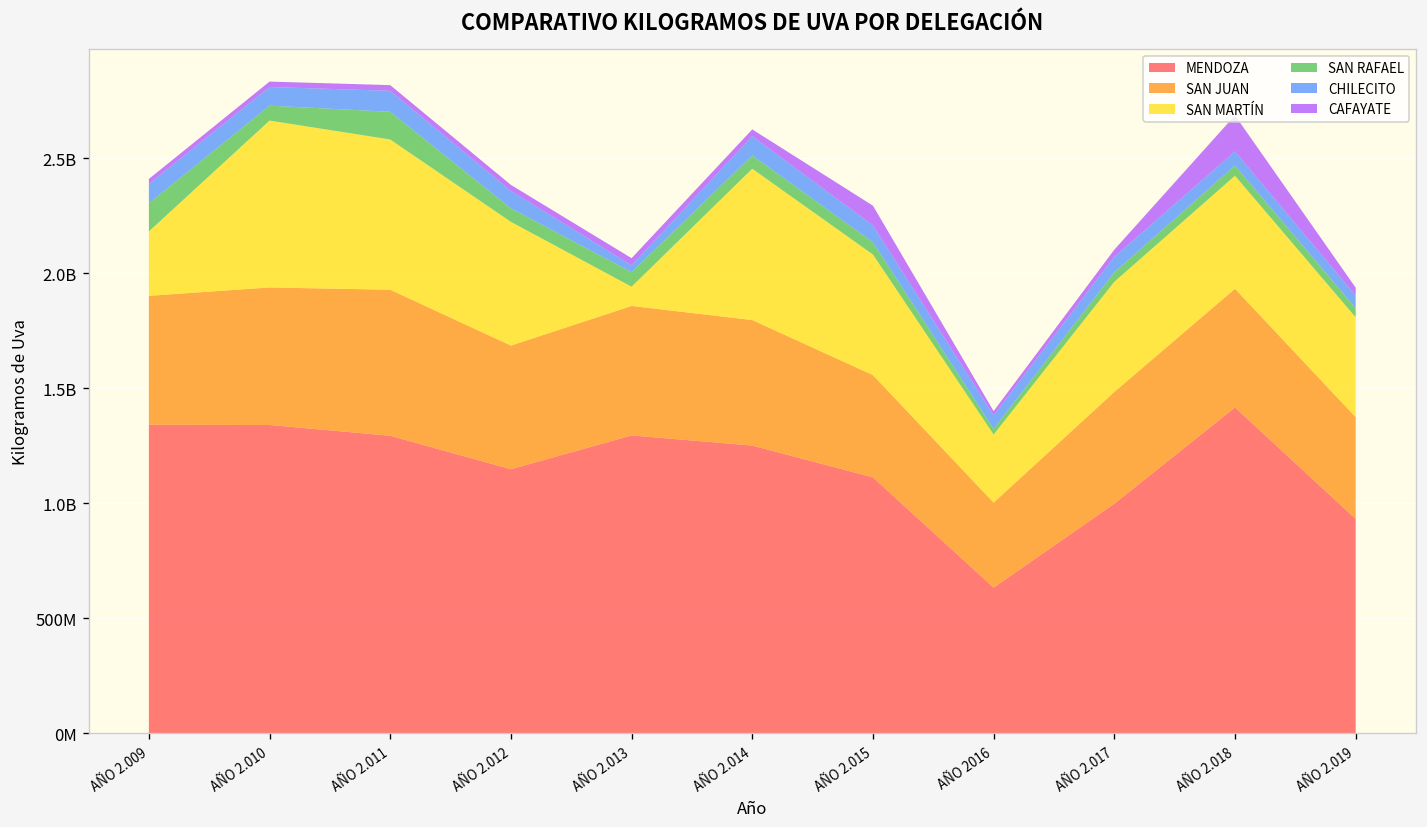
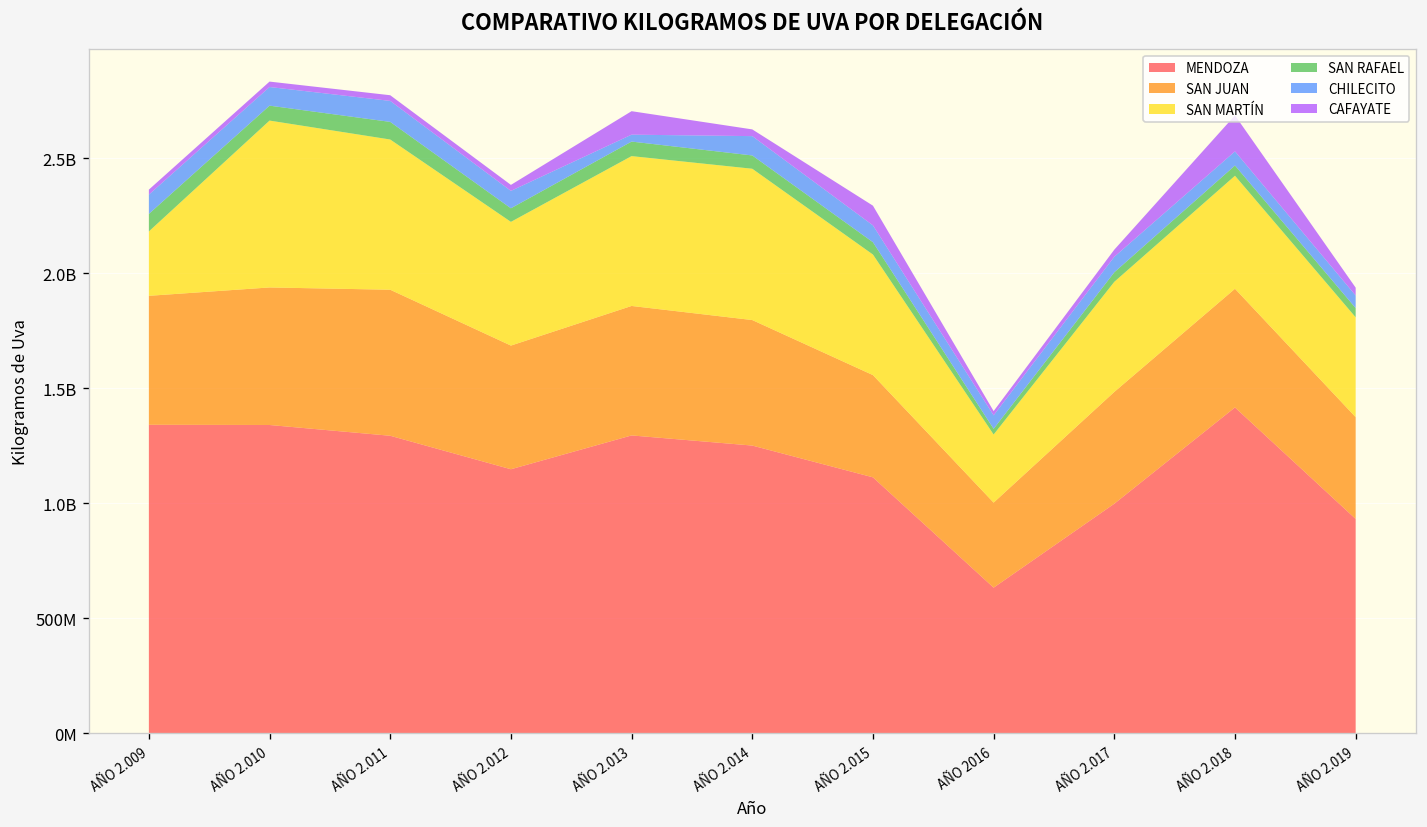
SAN RAFAEL, AÑO 2.009: 120000000 -> 80000000
SAN RAFAEL, AÑO 2.011: 120000000 -> 80000000
SAN MARTÍN, AÑO 2.013: 80000000 -> 650000000
CAFAYATE, AÑO 2.013: 30000000 -> 100000000
